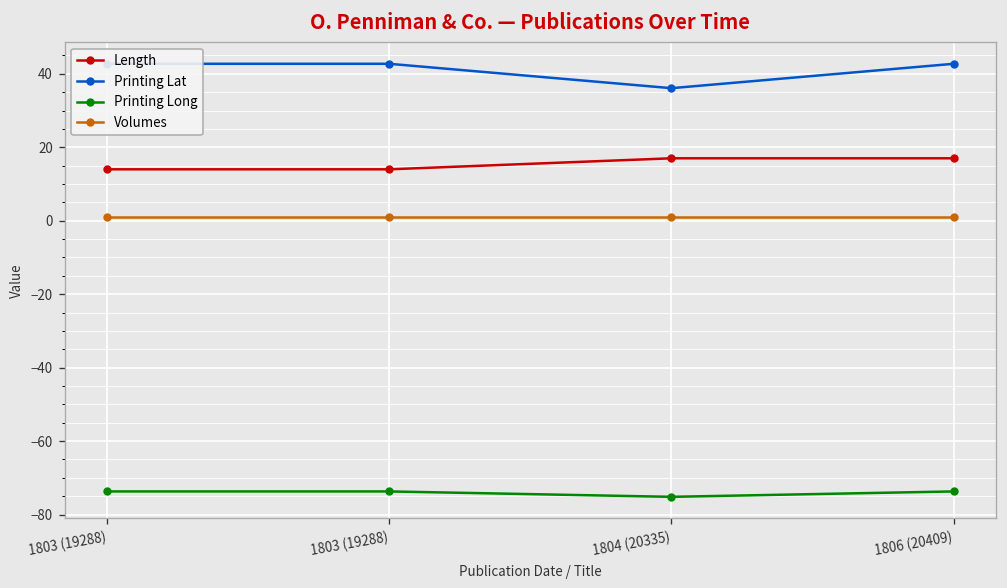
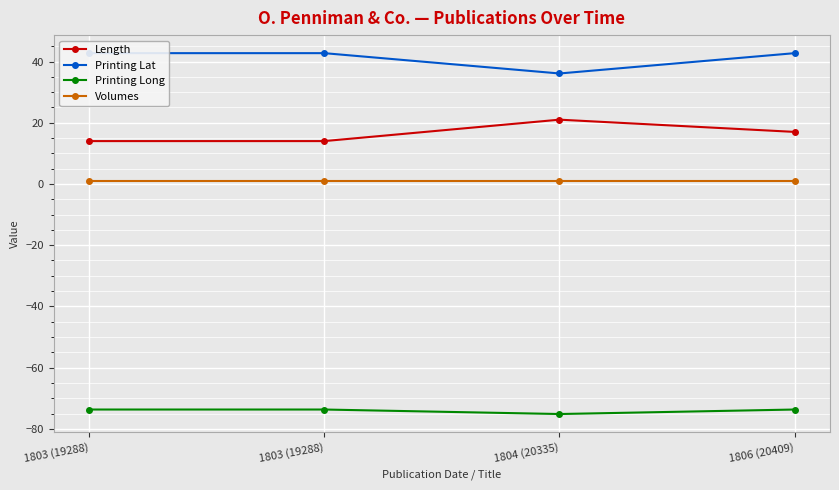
Length, 1804 (20335): 17 -> 21
